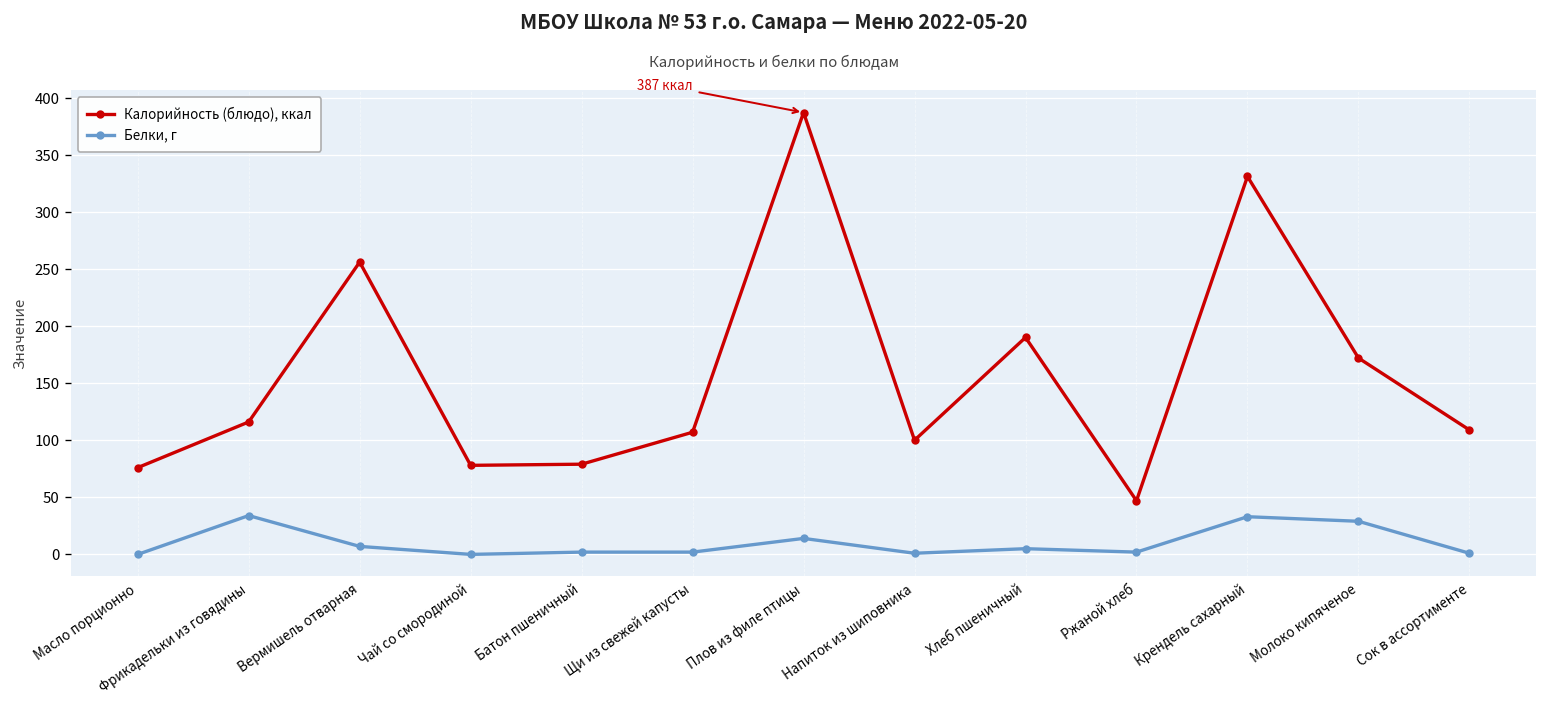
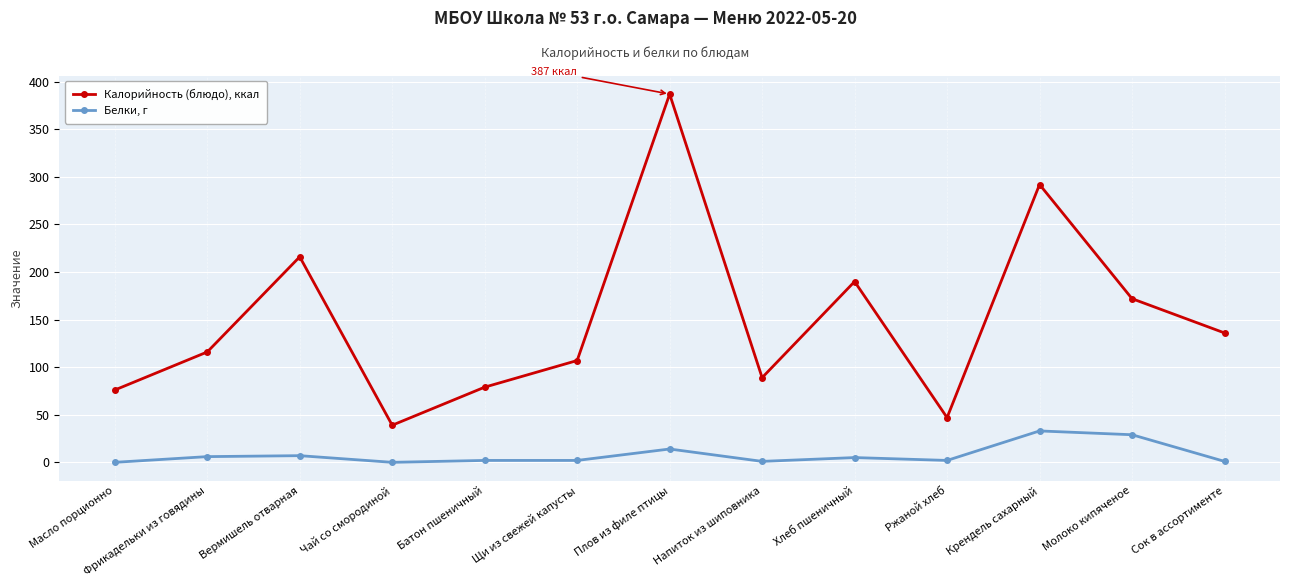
Белки, г, Фрикадельки из говядины: 30 -> 10
Калорийность (блюдо), ккал, Вермишель отварная: 260 -> 220
Калорийность (блюдо), ккал, Чай со смородиной: 80 -> 40
Калорийность (блюдо), ккал, Напиток из шиповника: 100 -> 90
Калорийность (блюдо), ккал, Крендель сахарный: 330 -> 290
Калорийность (блюдо), ккал, Сок в ассортименте: 110 -> 140
